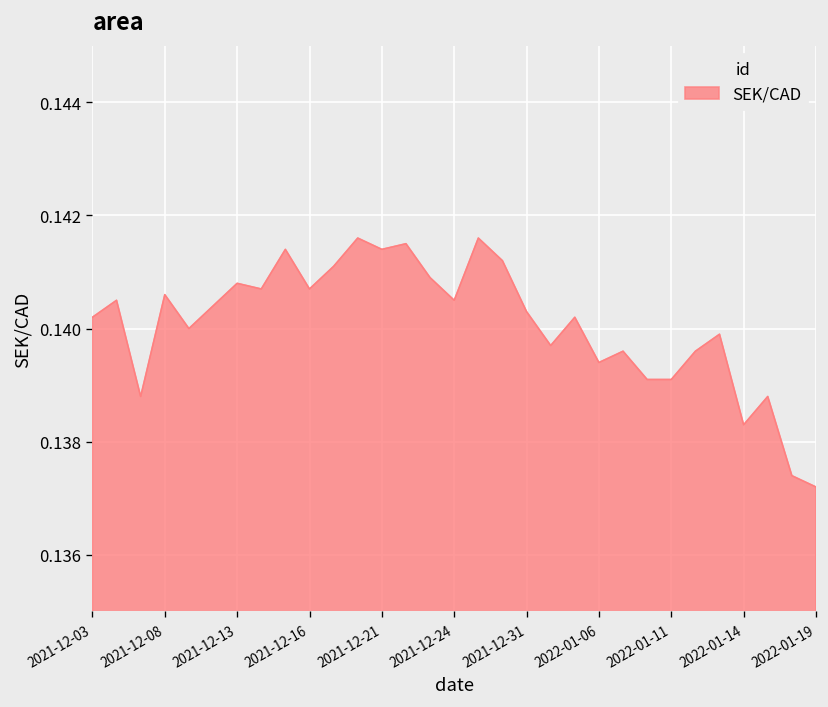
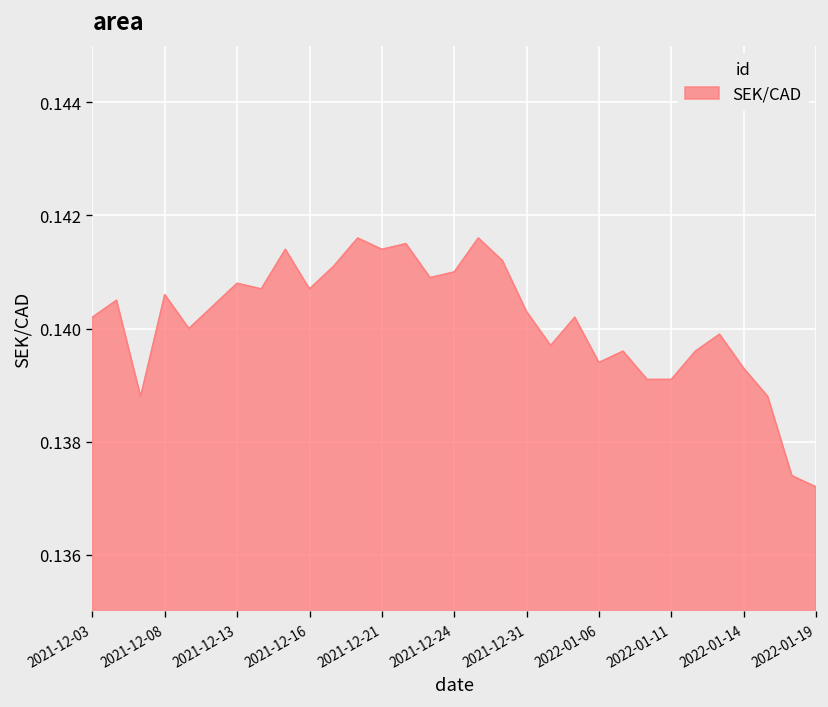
2021-12-24: 0.1405 -> 0.1410
2022-01-14: 0.1383 -> 0.1393
